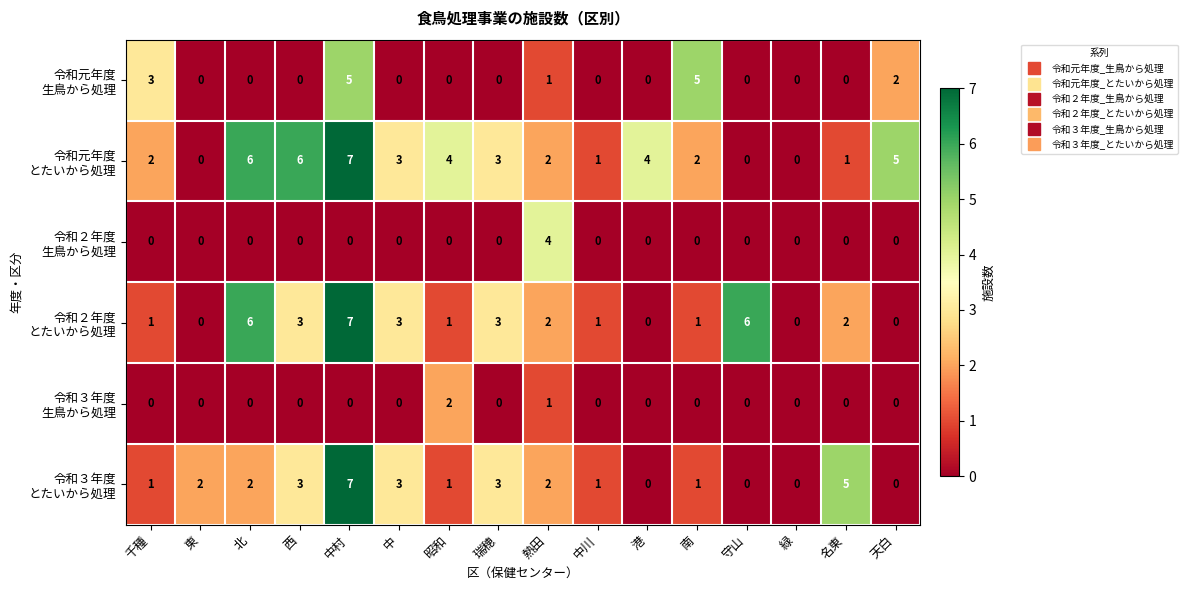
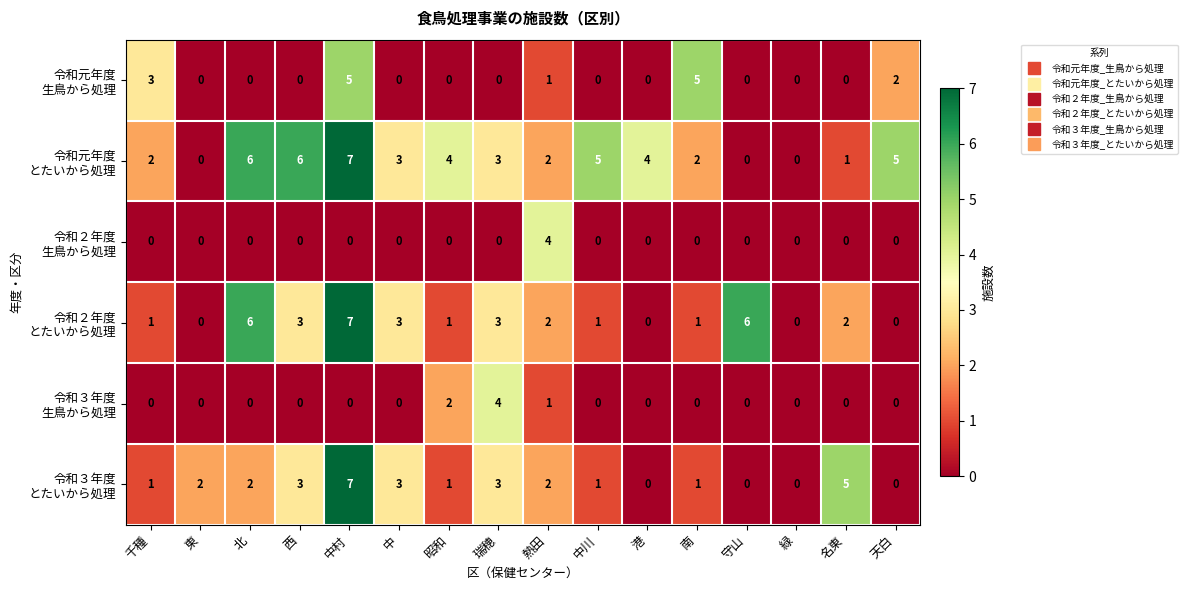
令和元年度 とたいから処理, 中川: 1 -> 5
令和３年度 生鳥から処理, 瑞穂: 0 -> 4
